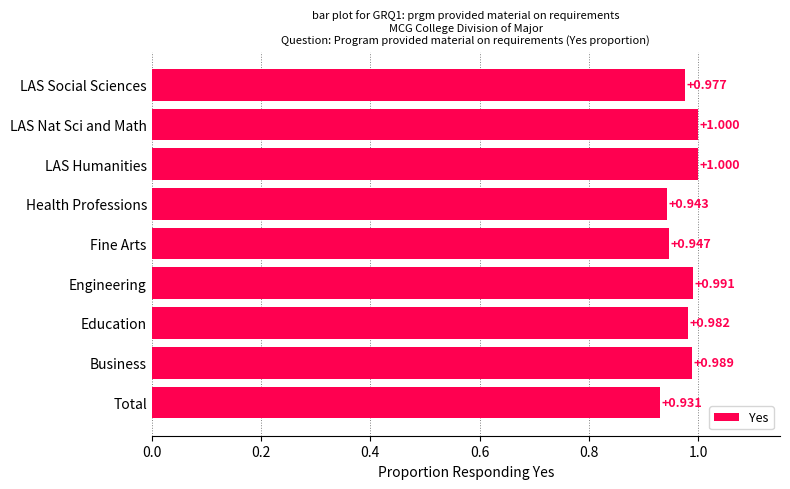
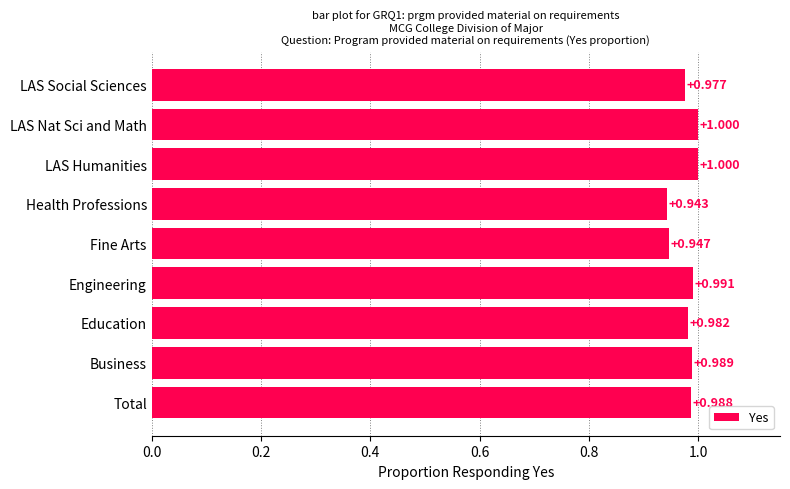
Total: +0.931 -> +0.988
